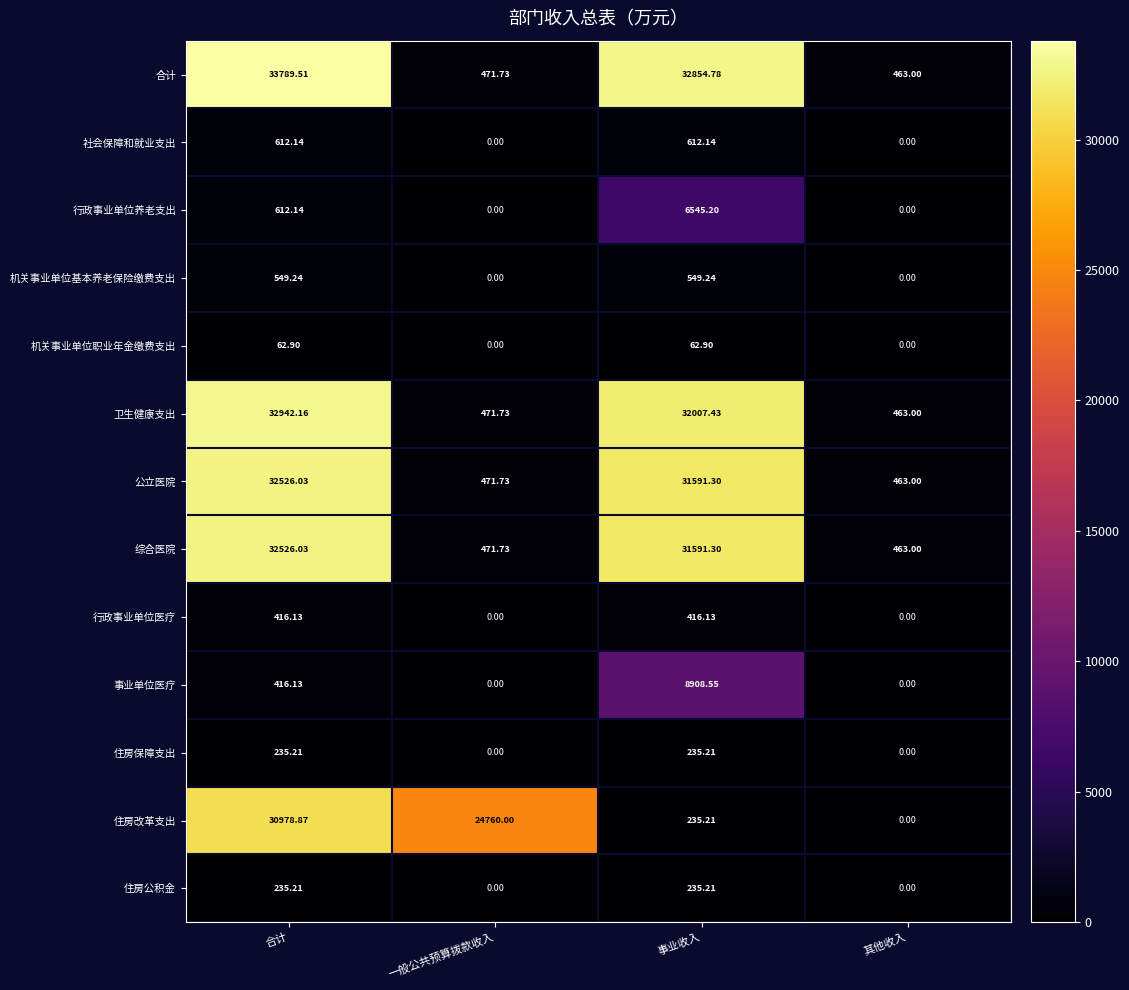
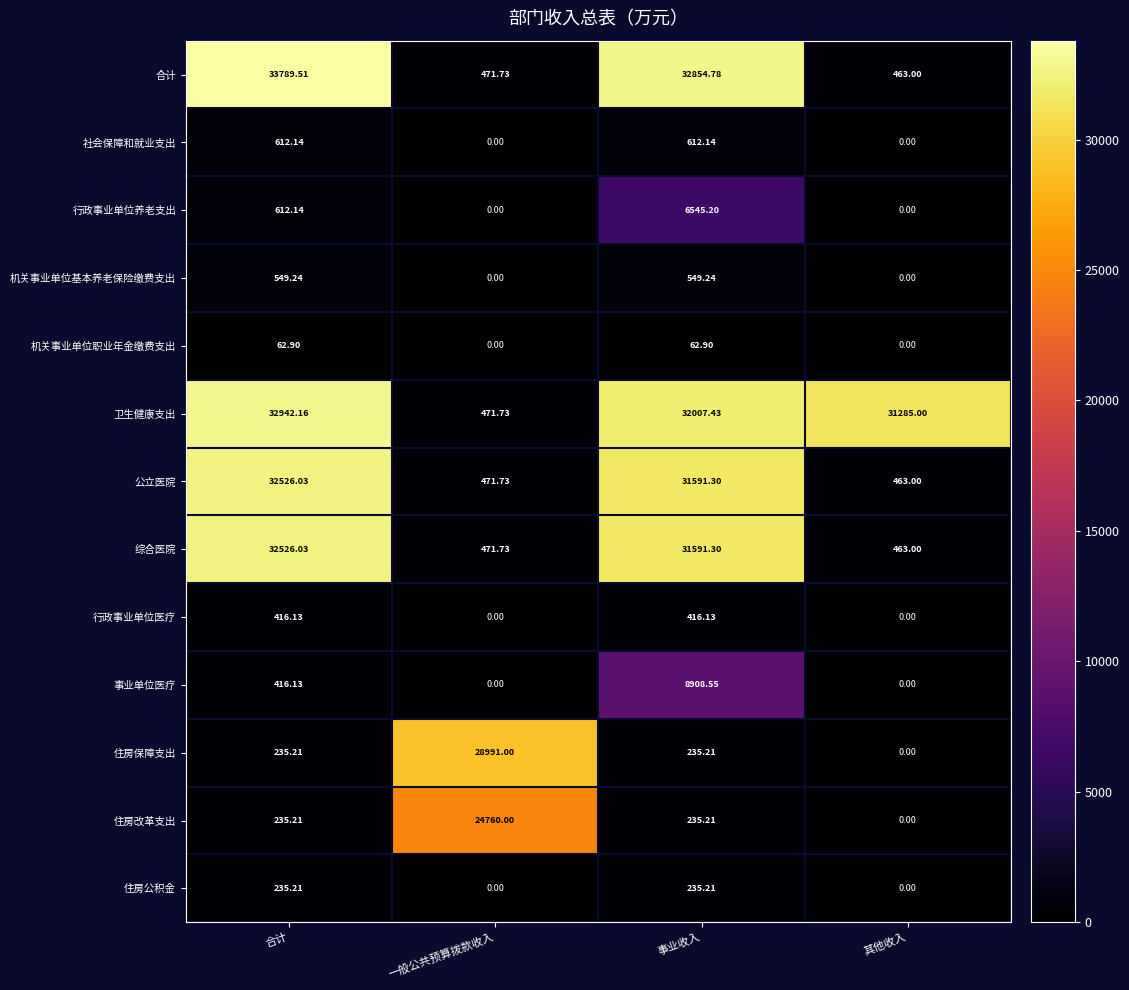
卫生健康支出, 其他收入: 463.00 -> 31285.00
住房保障支出, 一般公共预算拨款收入: 0.00 -> 28991.00
住房改革支出, 合计: 30978.87 -> 235.21
